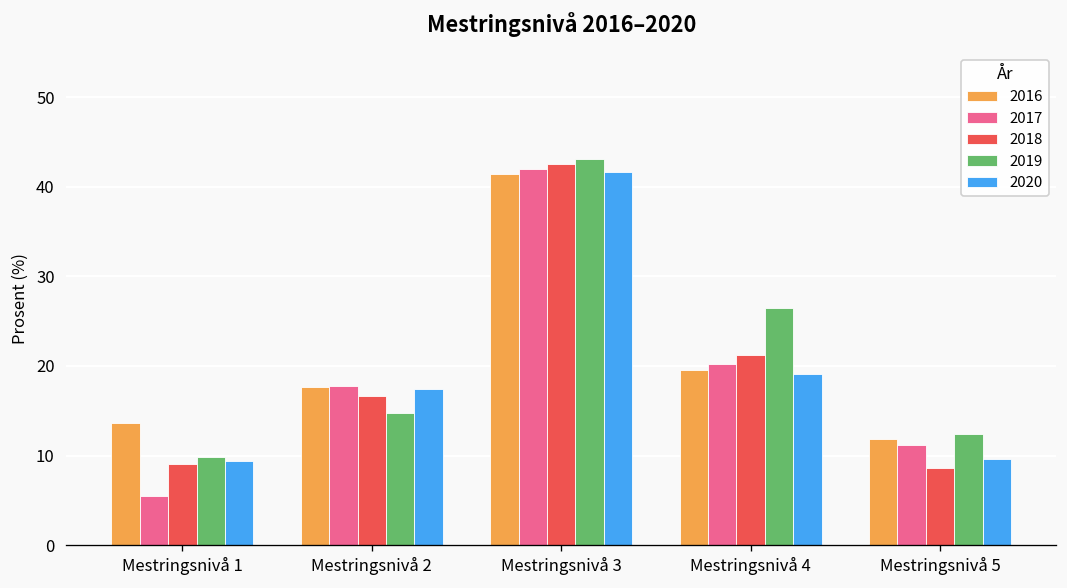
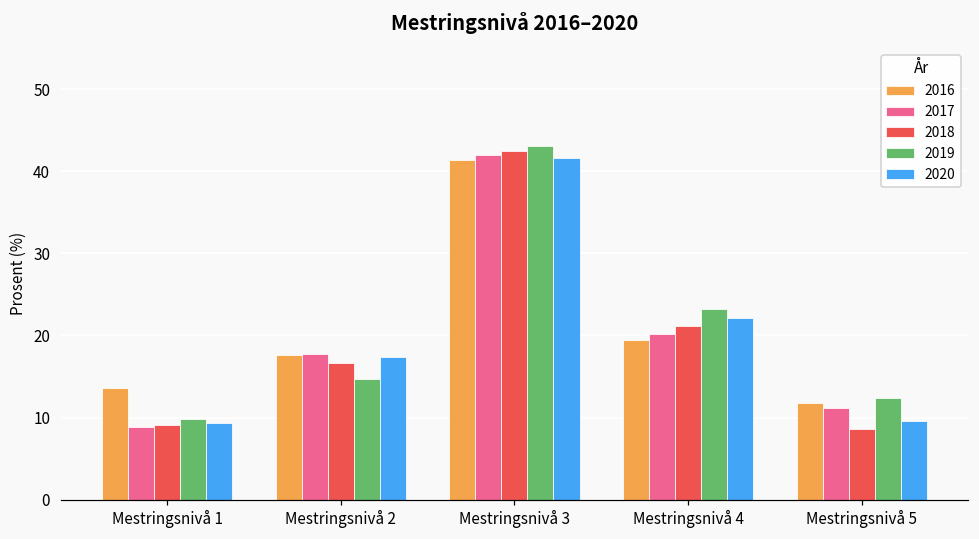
2017, Mestringsnivå 1: 6 -> 9
2019, Mestringsnivå 4: 27 -> 23
2020, Mestringsnivå 4: 19 -> 22
